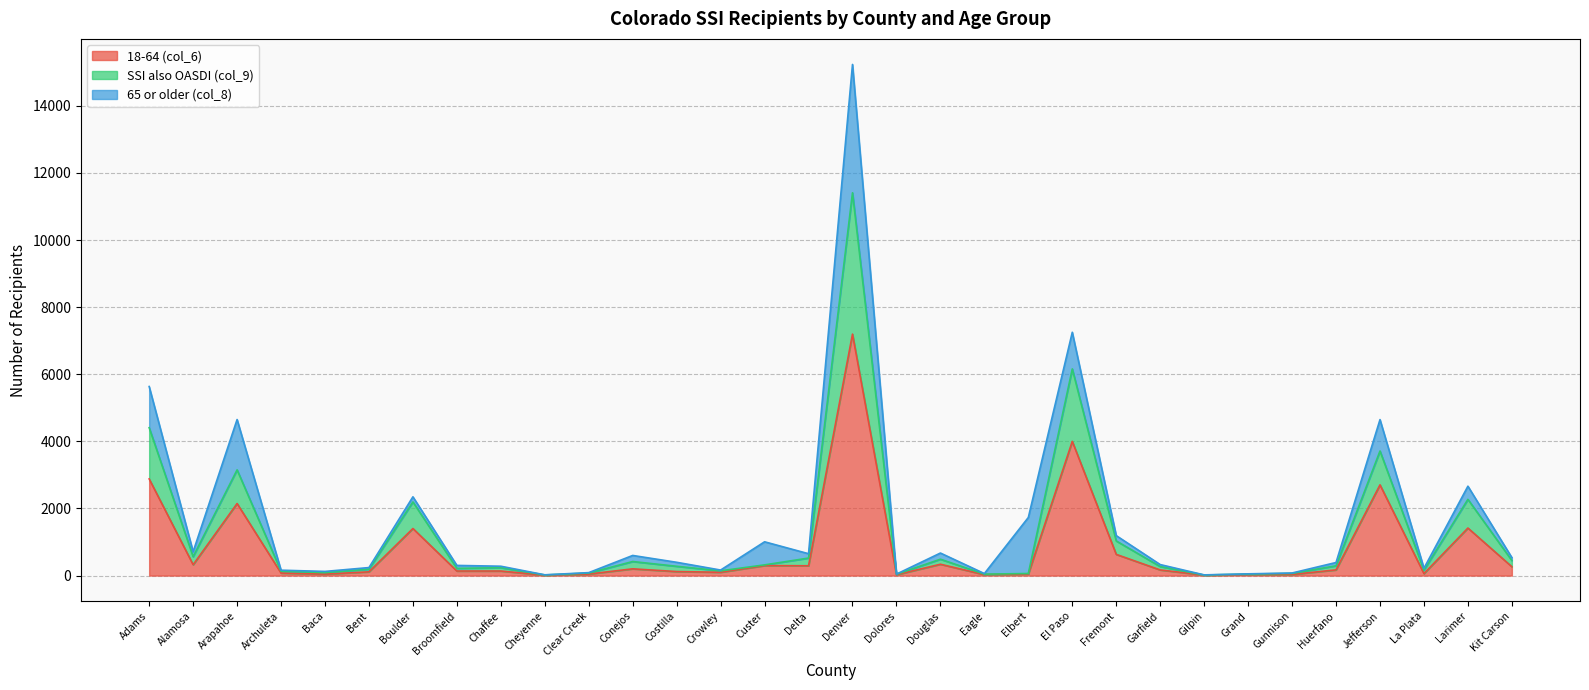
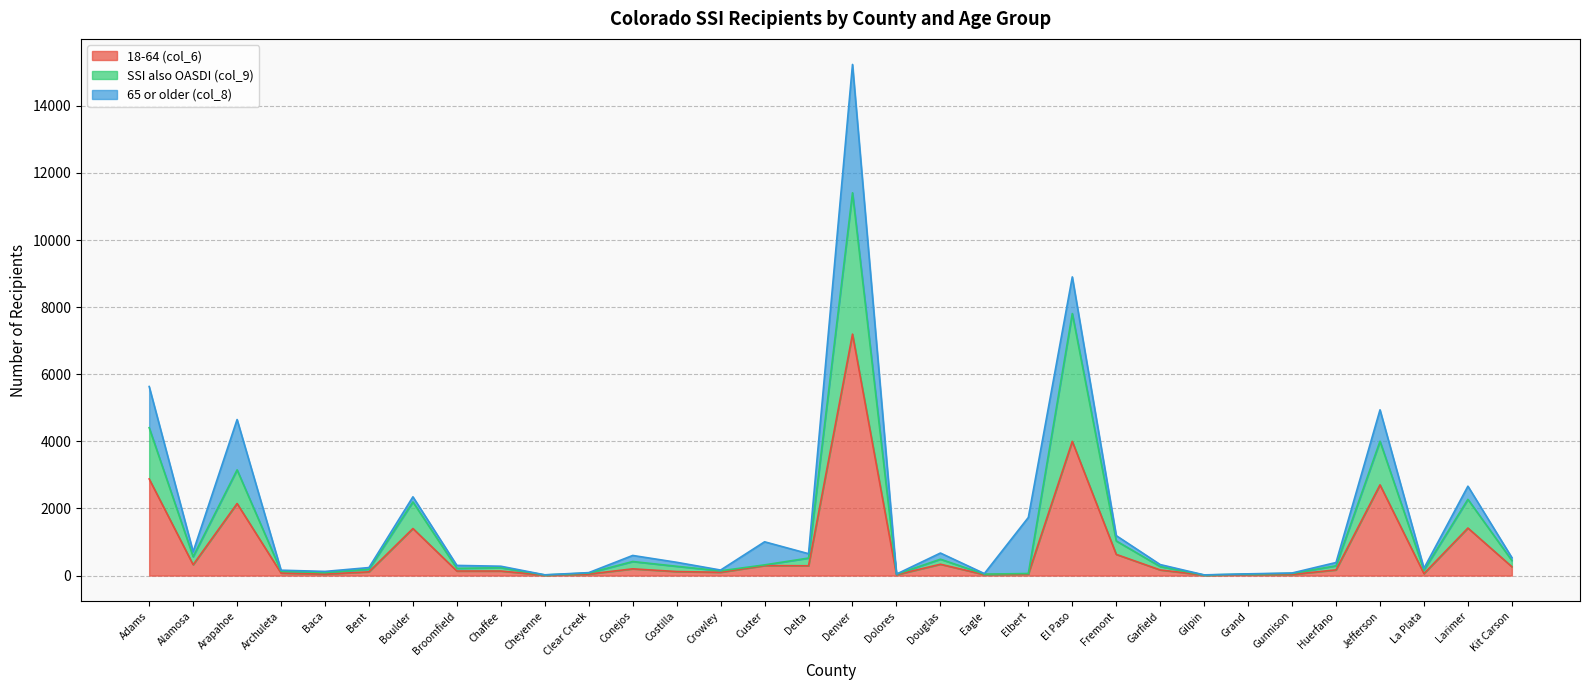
SSI also OASDI (col_9), El Paso: 2200 -> 3800
SSI also OASDI (col_9), Jefferson: 1000 -> 1300
